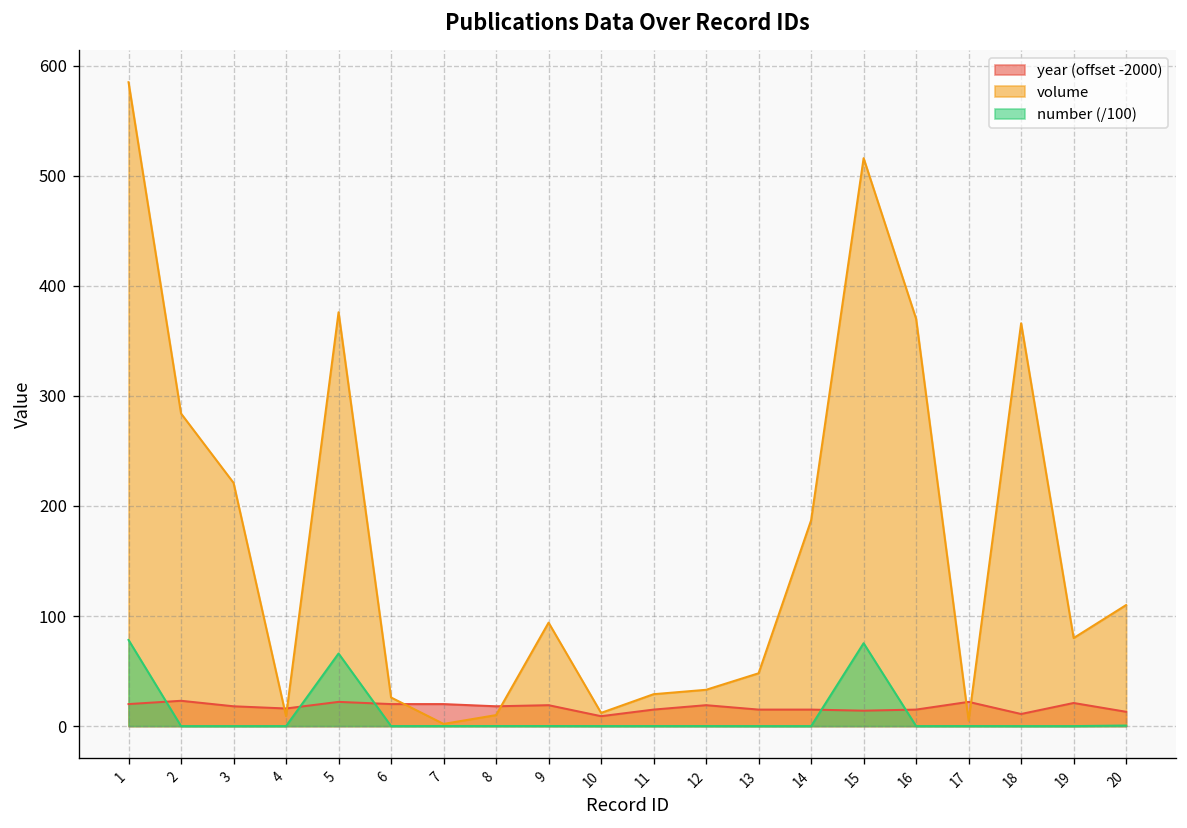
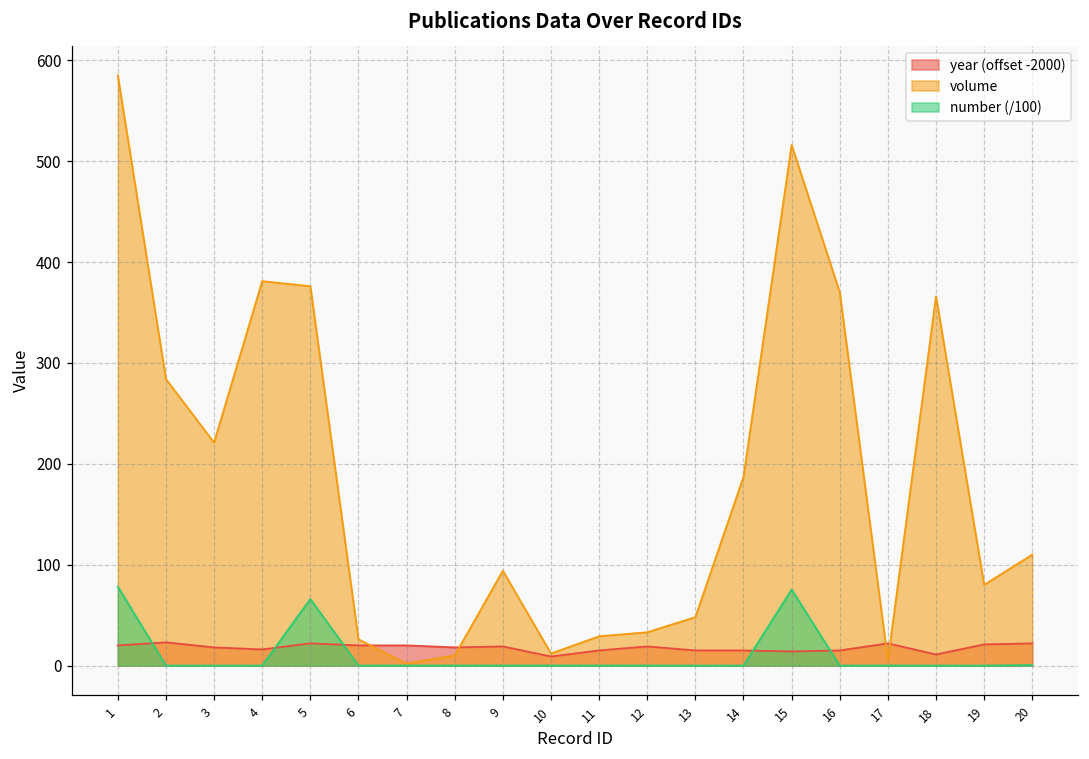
volume, 4: 10 -> 380
year (offset -2000), 20: 10 -> 20
